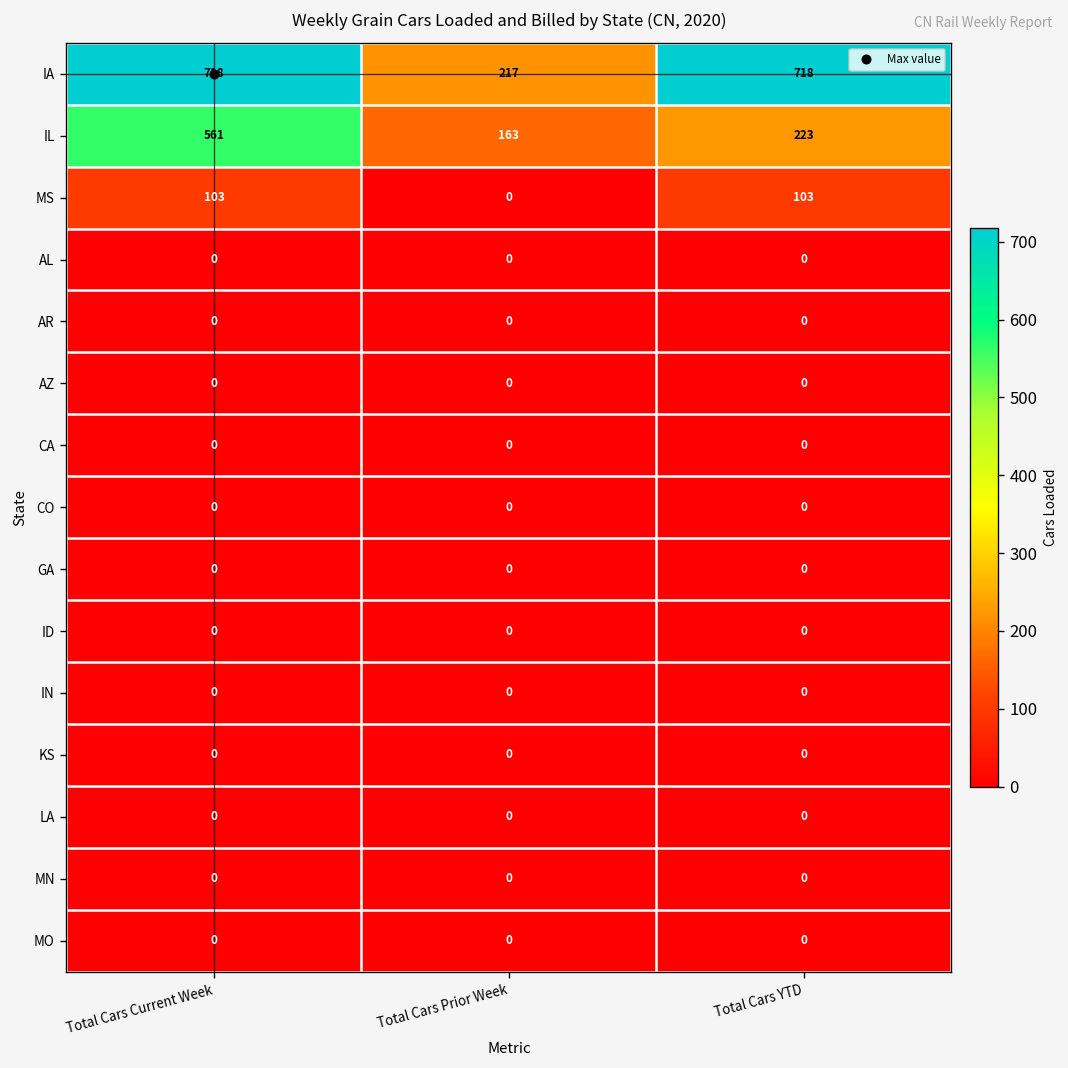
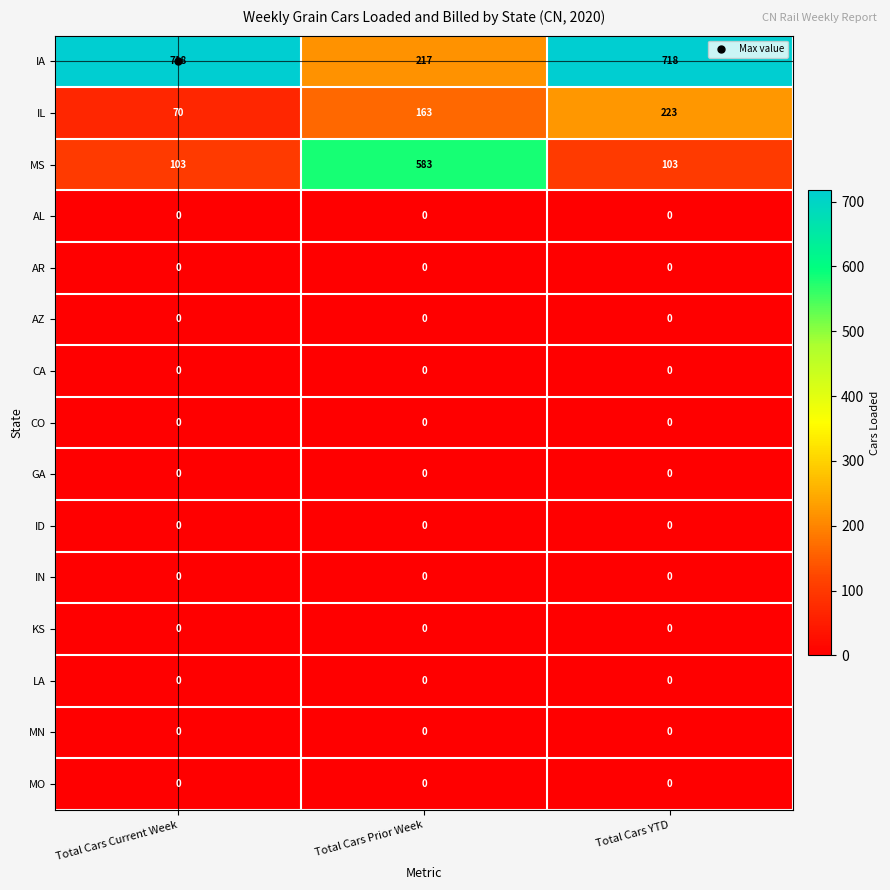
IL, Total Cars Current Week: 561 -> 70
MS, Total Cars Prior Week: 0 -> 583
